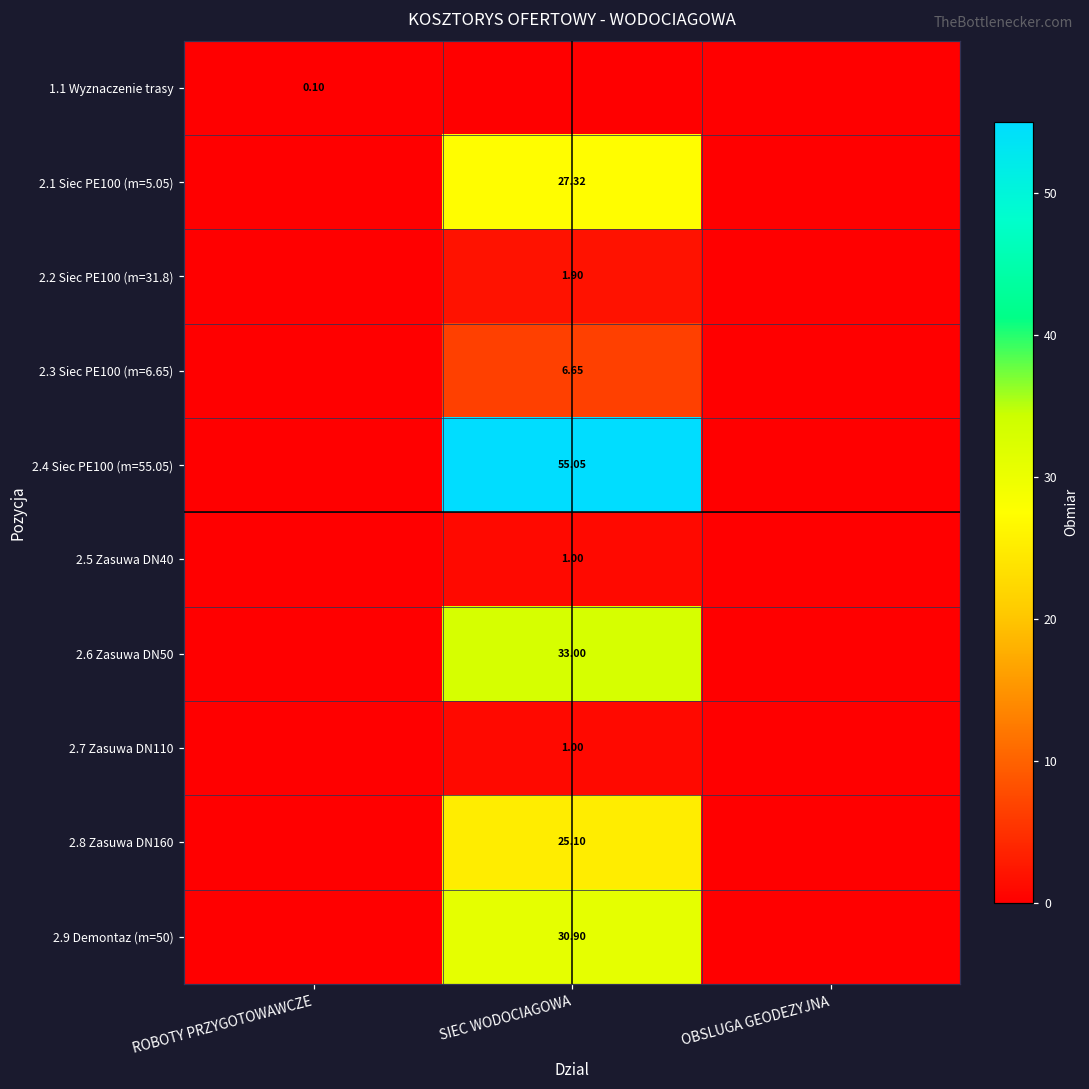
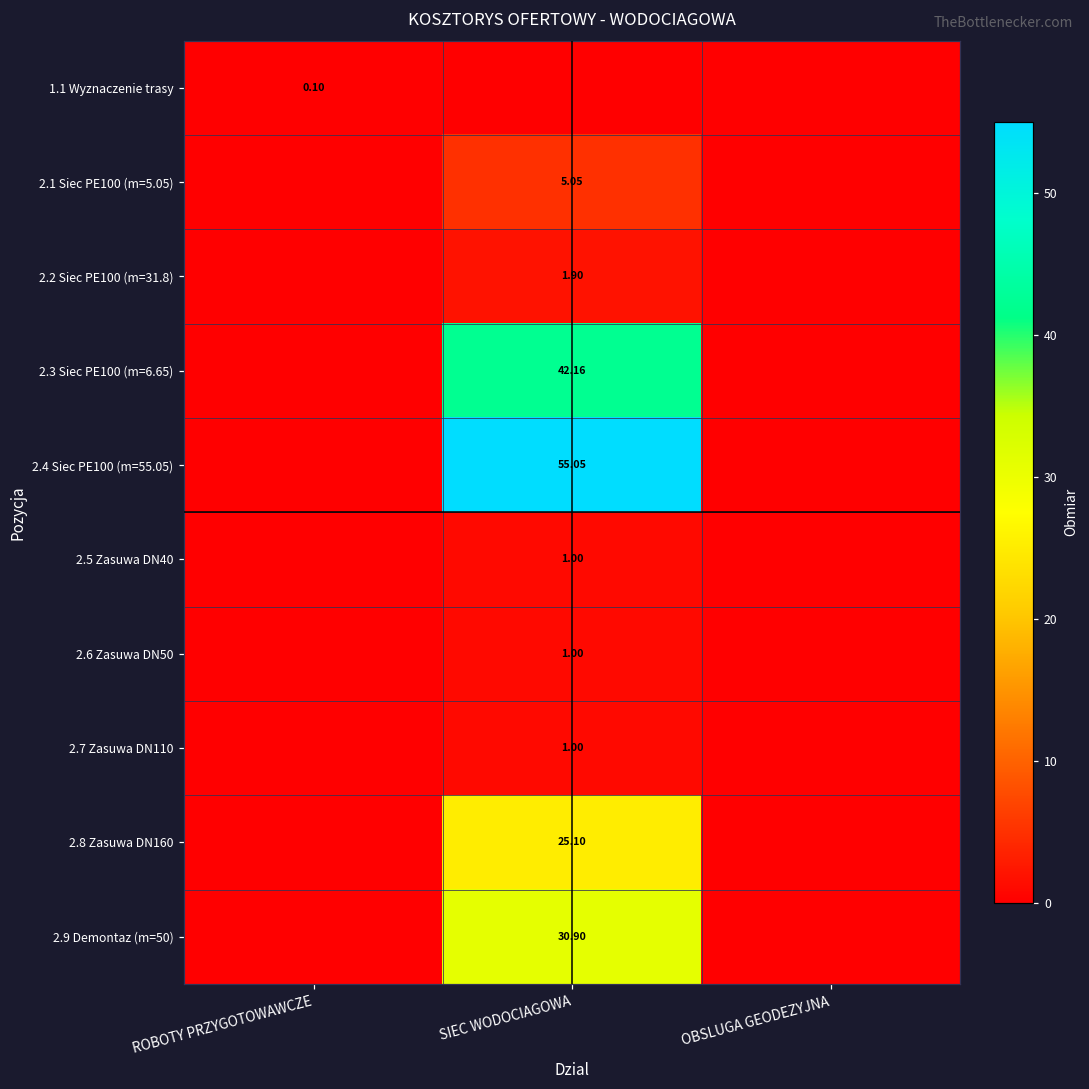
2.1 Siec PE100 (m=5.05), SIEC WODOCIAGOWA: 27.32 -> 5.05
2.3 Siec PE100 (m=6.65), SIEC WODOCIAGOWA: 6.65 -> 42.16
2.6 Zasuwa DN50, SIEC WODOCIAGOWA: 33.00 -> 1.00
